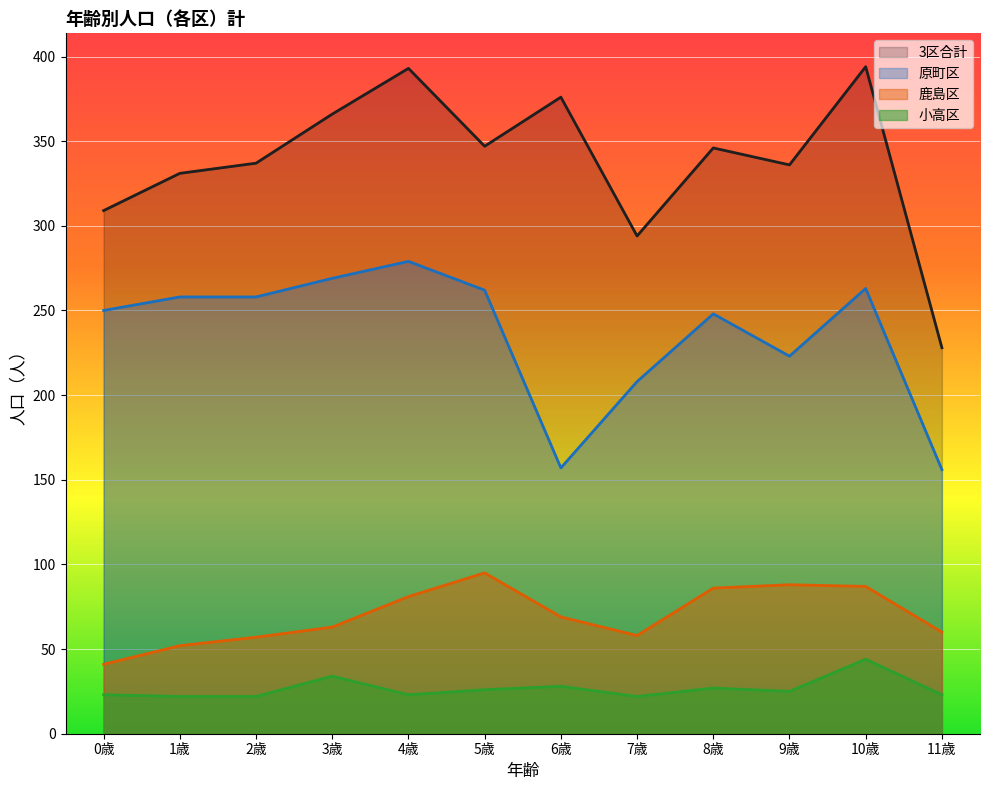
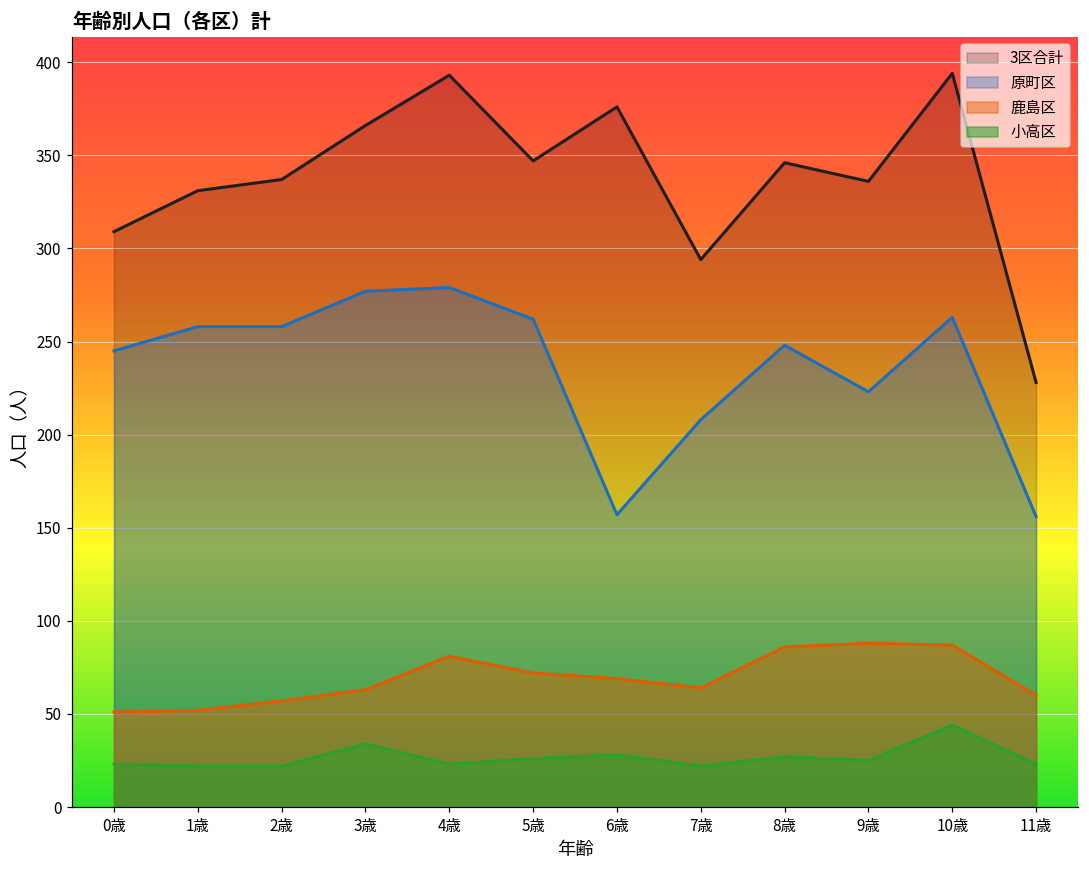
原町区, 0歳: 250 -> 245
鹿島区, 0歳: 41 -> 51
原町区, 3歳: 269 -> 277
鹿島区, 5歳: 95 -> 72
鹿島区, 7歳: 58 -> 64
